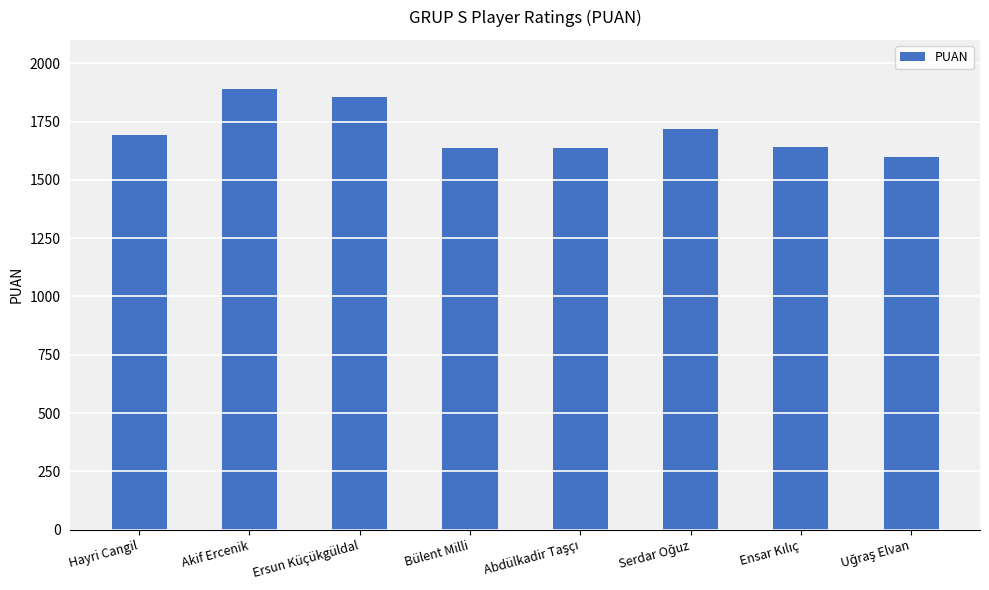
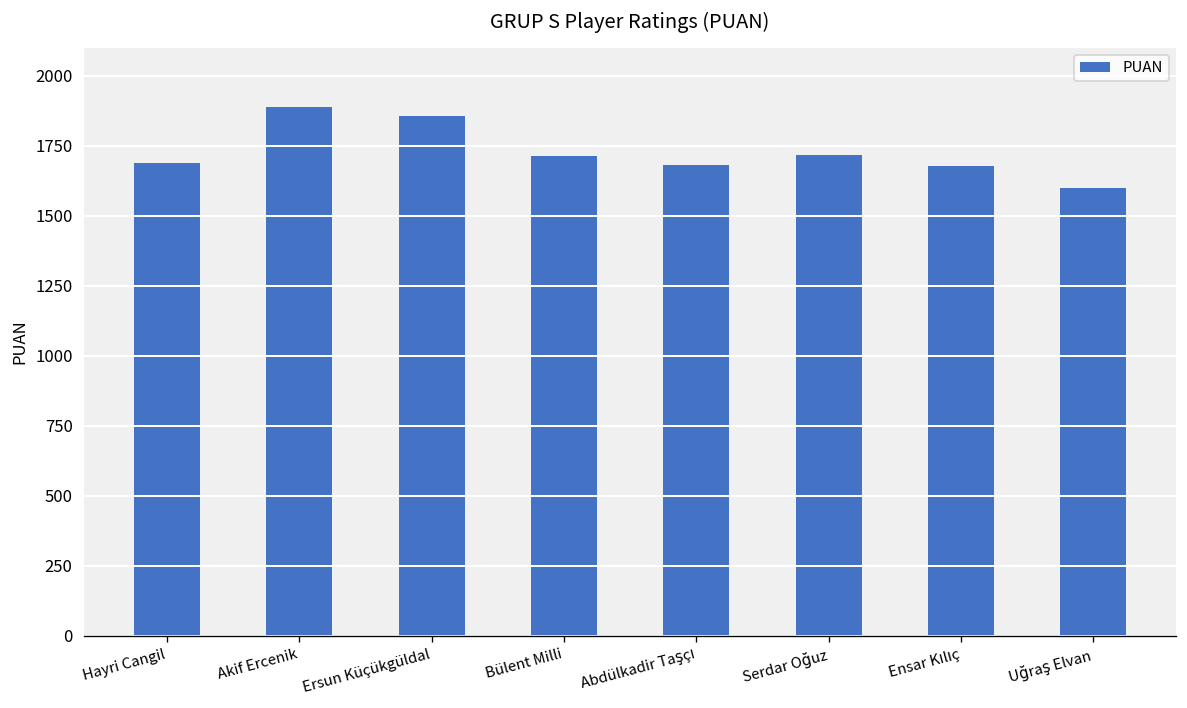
Bülent Milli: 1640 -> 1710
Abdülkadir Taşçı: 1640 -> 1680
Ensar Kılıç: 1640 -> 1680
